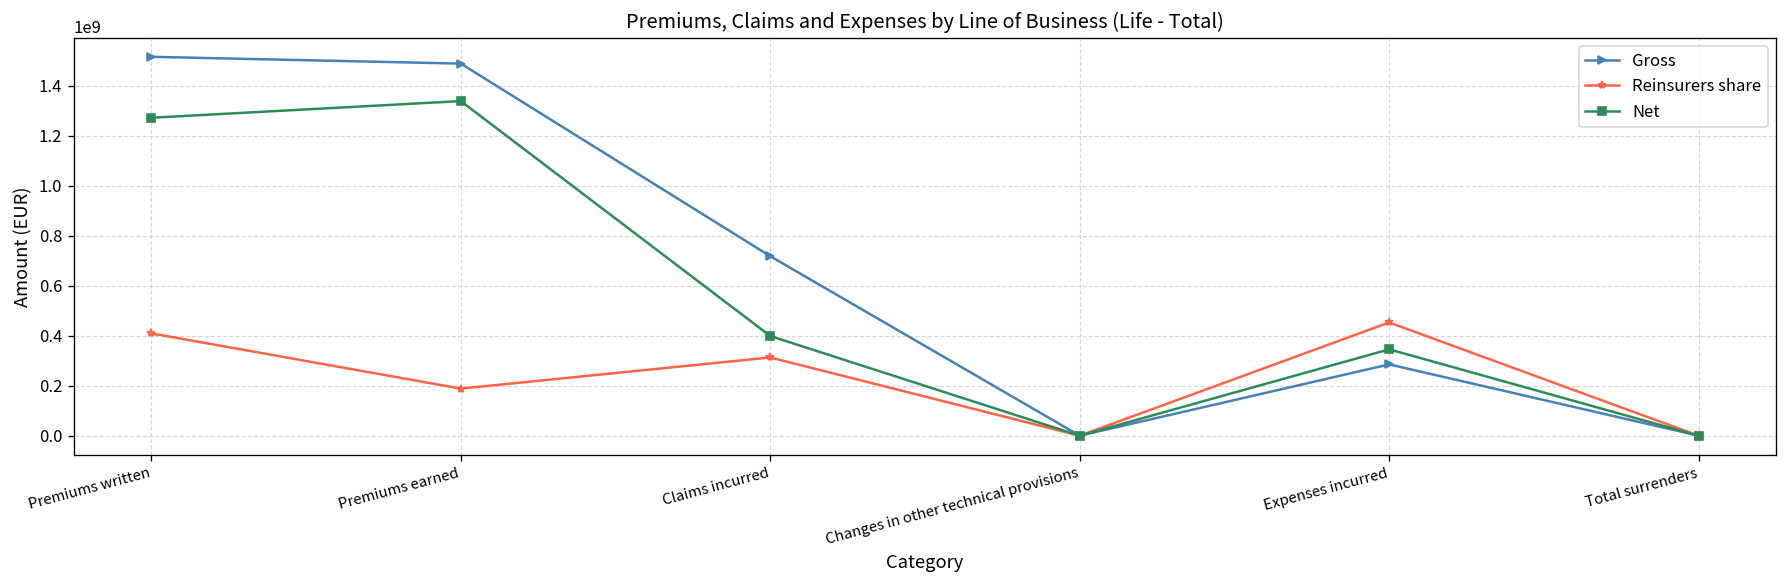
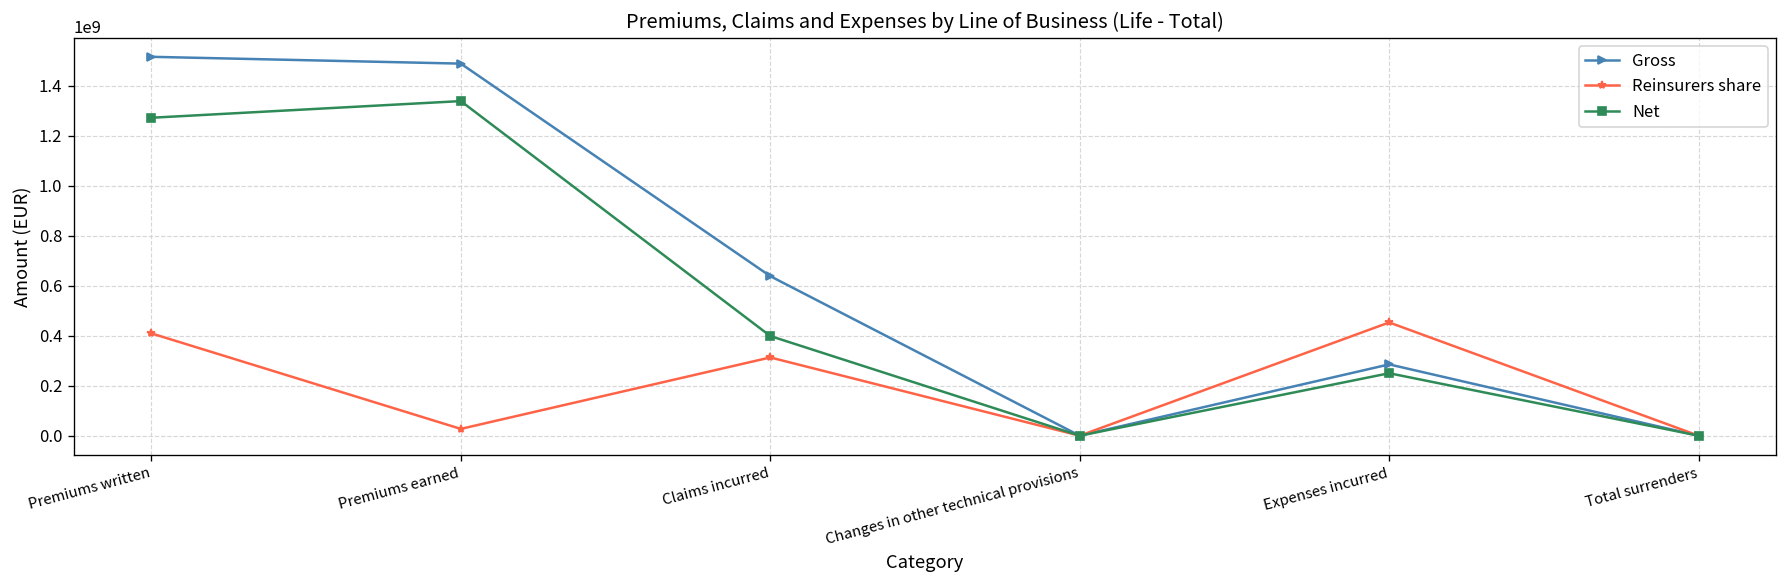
Reinsurers share, Premiums earned: 190000000 -> 30000000
Gross, Claims incurred: 720000000 -> 640000000
Net, Expenses incurred: 350000000 -> 250000000
